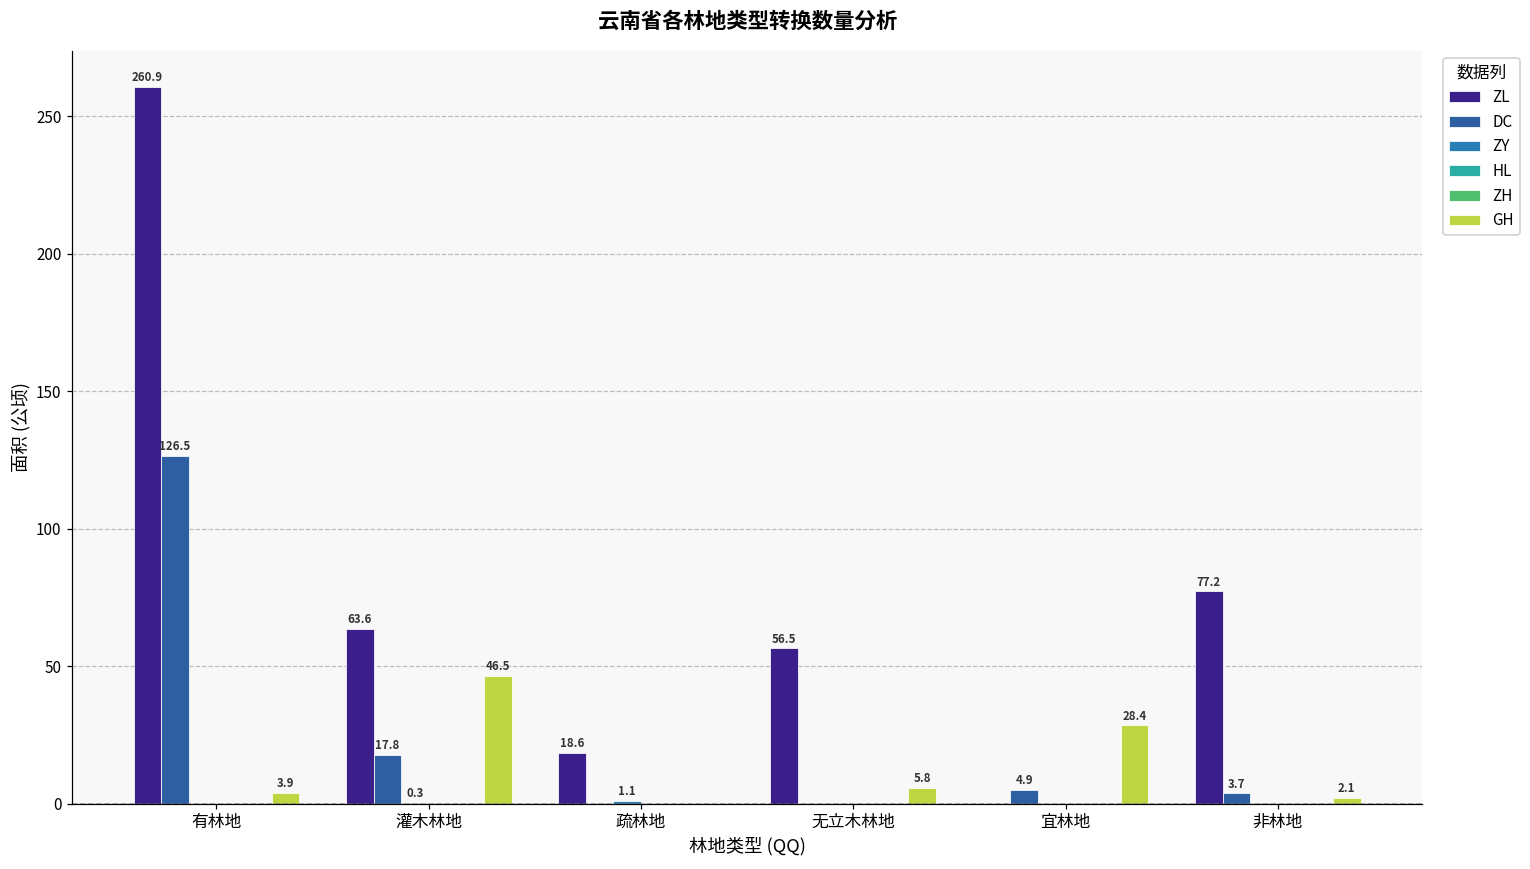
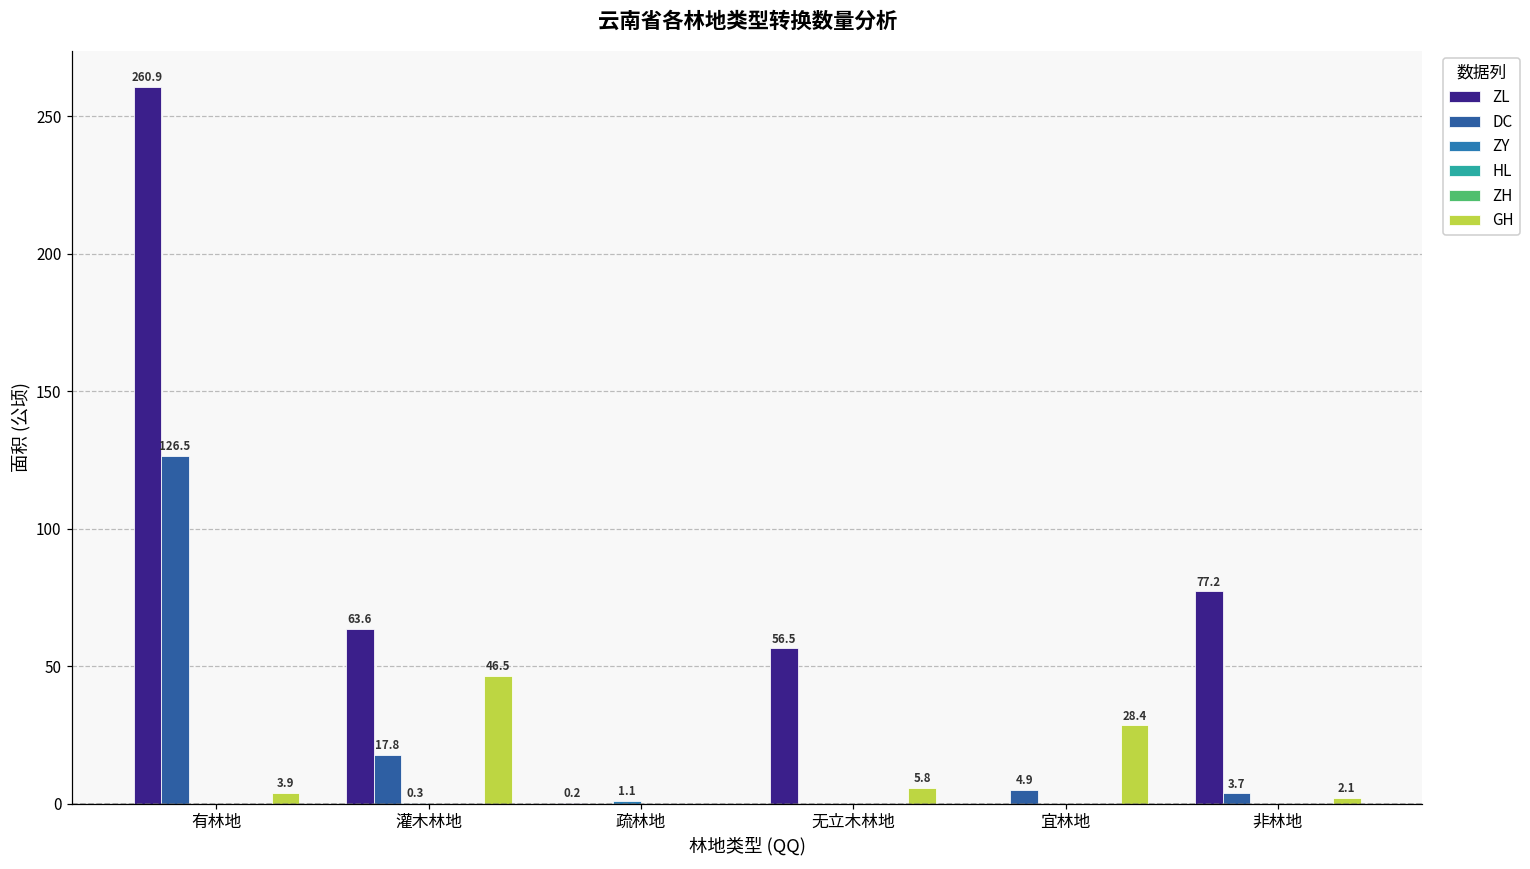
ZL, 疏林地: 18.6 -> 0.2
